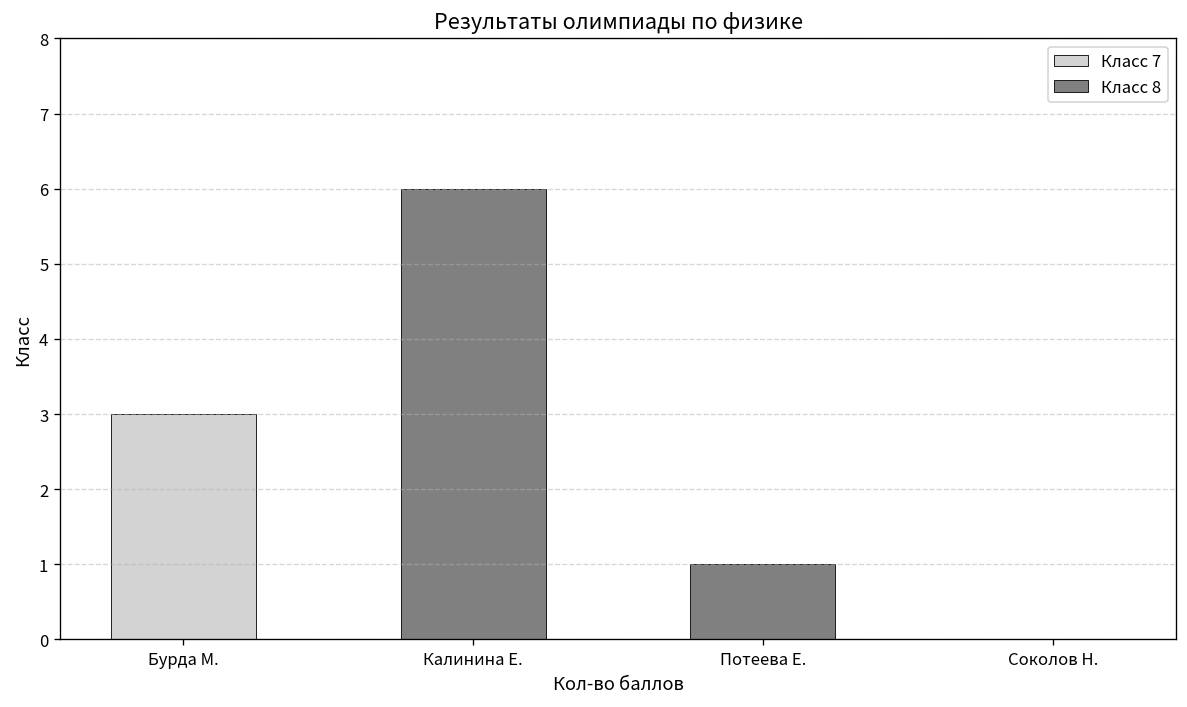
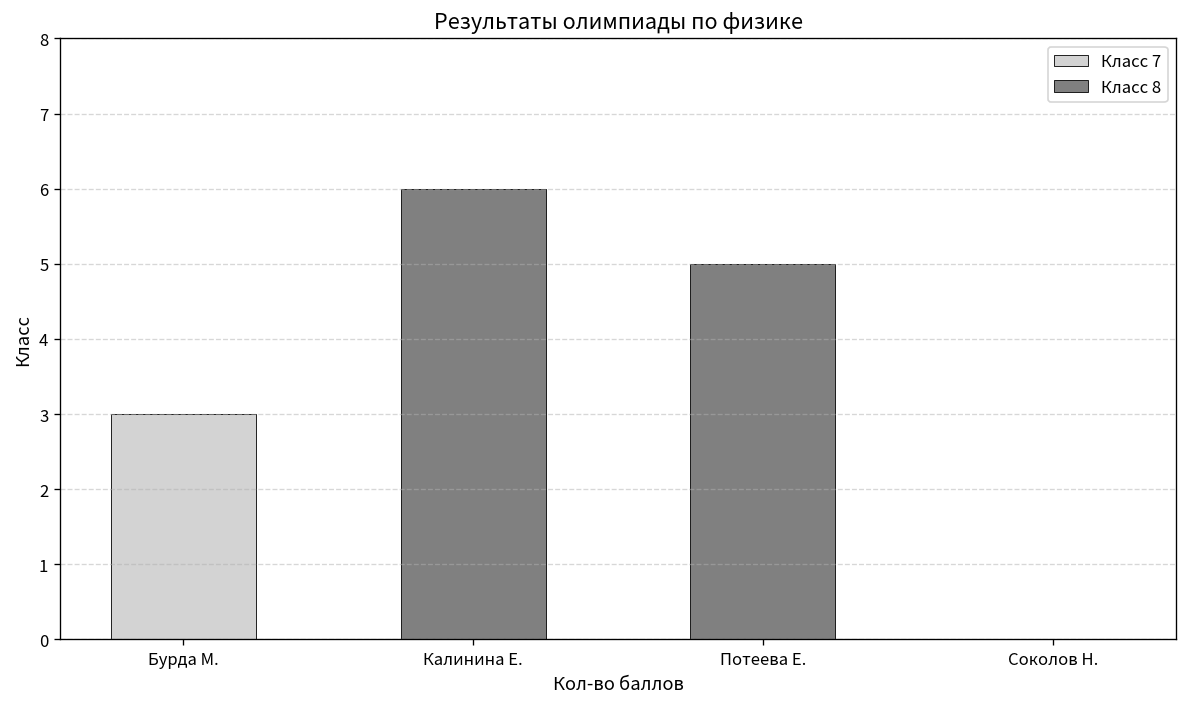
Класс 8, Потеева Е.: 1 -> 5
